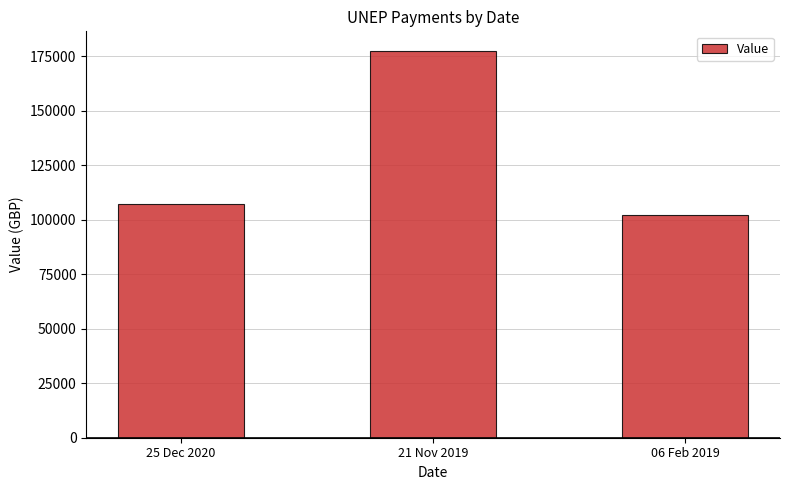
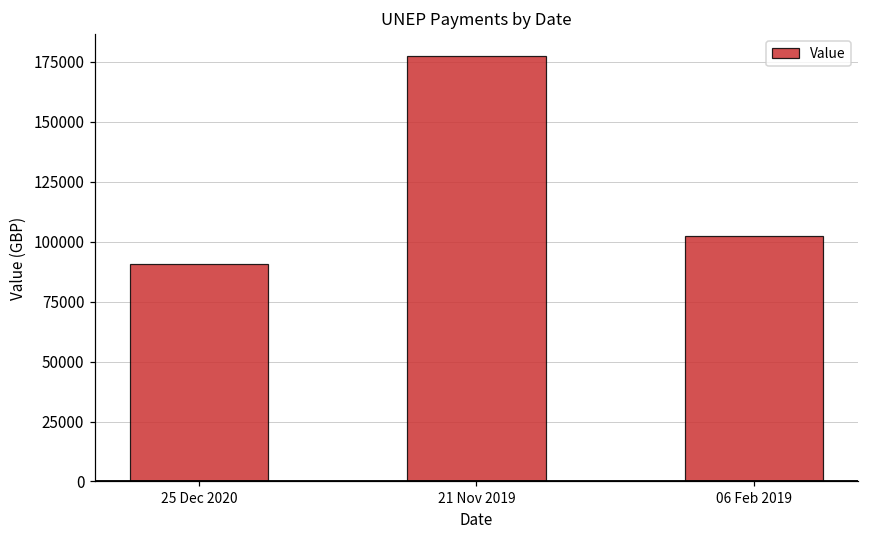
25 Dec 2020: 107000 -> 91000
